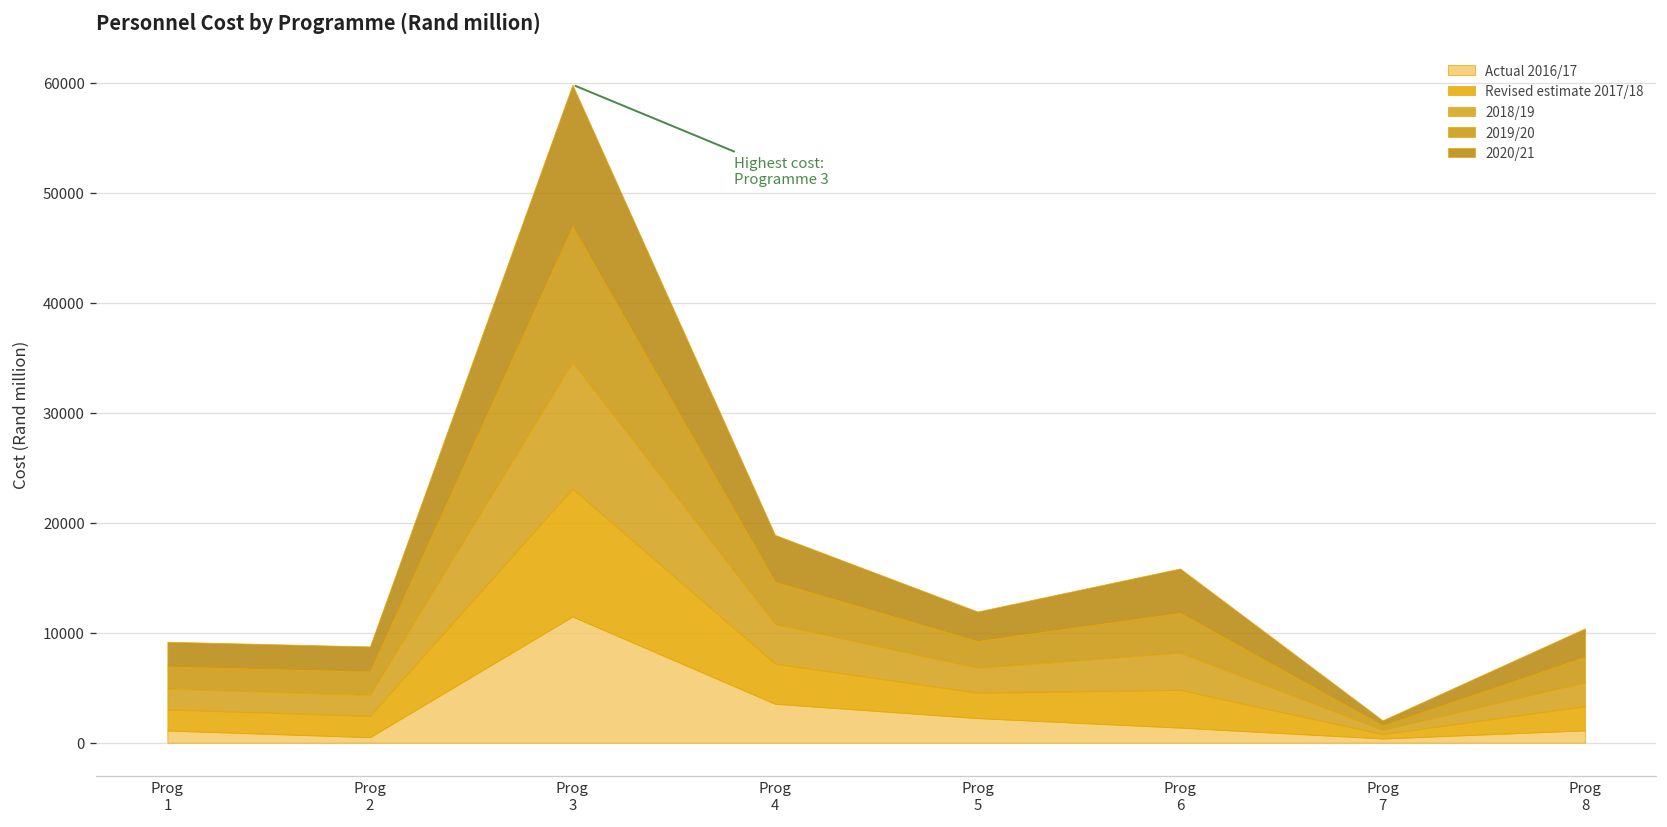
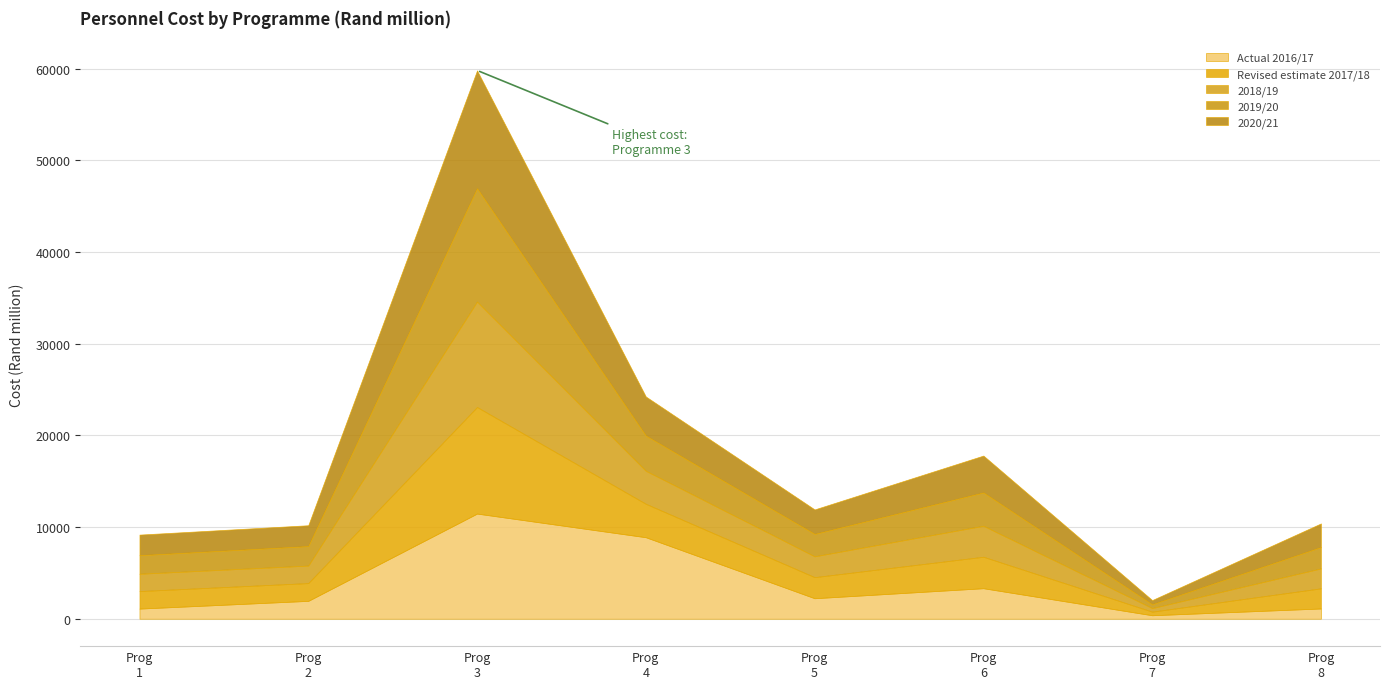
Actual 2016/17, Prog 2: 0 -> 2000
Actual 2016/17, Prog 4: 4000 -> 9000
Actual 2016/17, Prog 6: 1000 -> 3000
